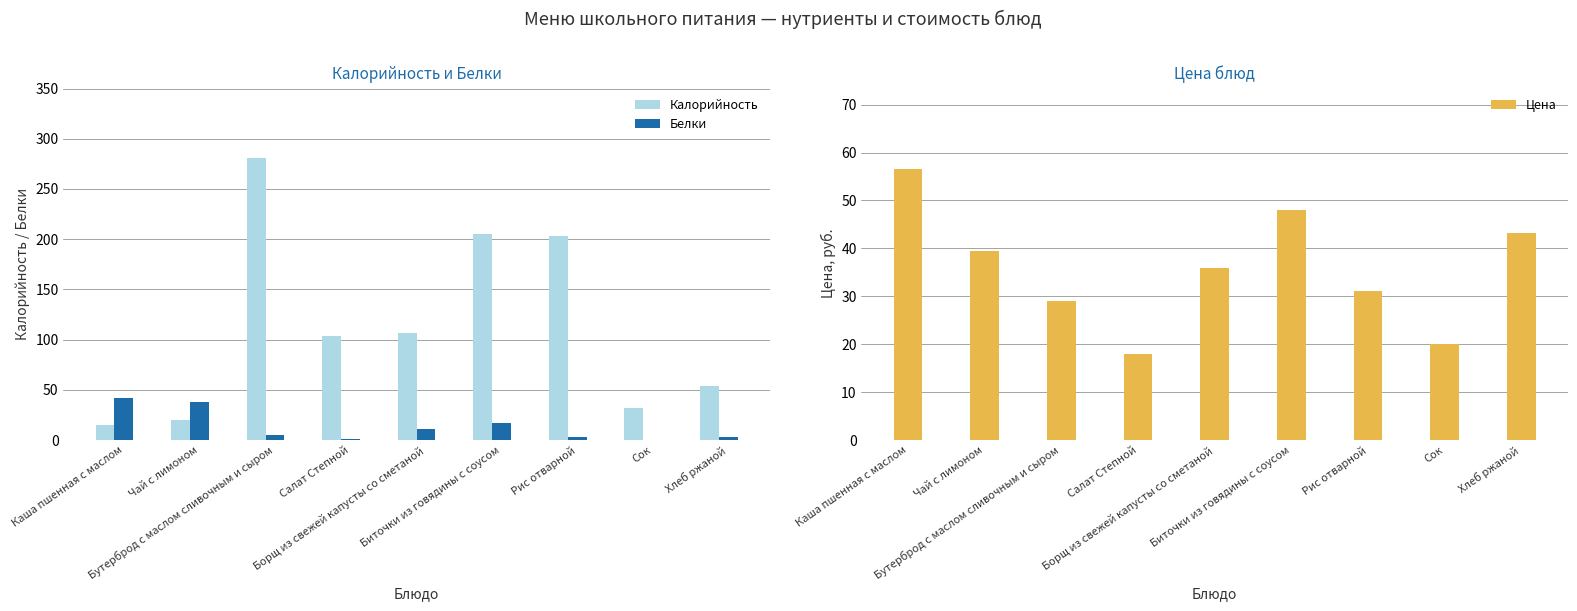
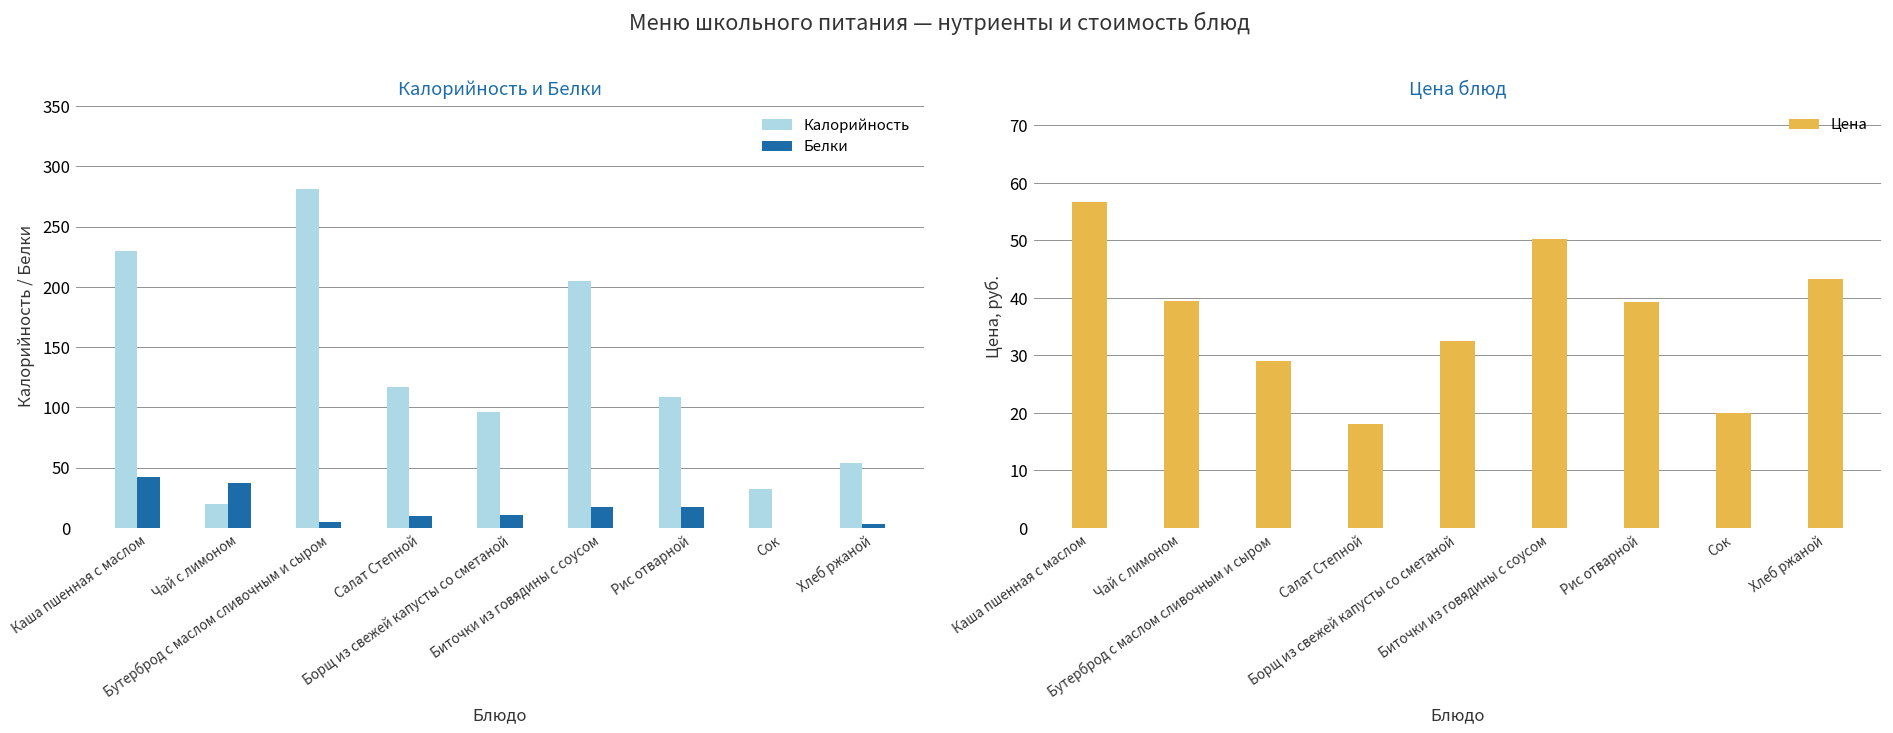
Калорийность и Белки, Калорийность, Каша пшенная с маслом: 15 -> 230
Калорийность и Белки, Калорийность, Салат Степной: 104 -> 117
Калорийность и Белки, Белки, Салат Степной: 1 -> 10
Калорийность и Белки, Калорийность, Борщ из свежей капусты со сметаной: 107 -> 96
Калорийность и Белки, Калорийность, Рис отварной: 203 -> 109
Калорийность и Белки, Белки, Рис отварной: 3 -> 18
Цена блюд, Борщ из свежей капусты со сметаной: 36 -> 33
Цена блюд, Биточки из говядины с соусом: 48 -> 50
Цена блюд, Рис отварной: 31 -> 39
